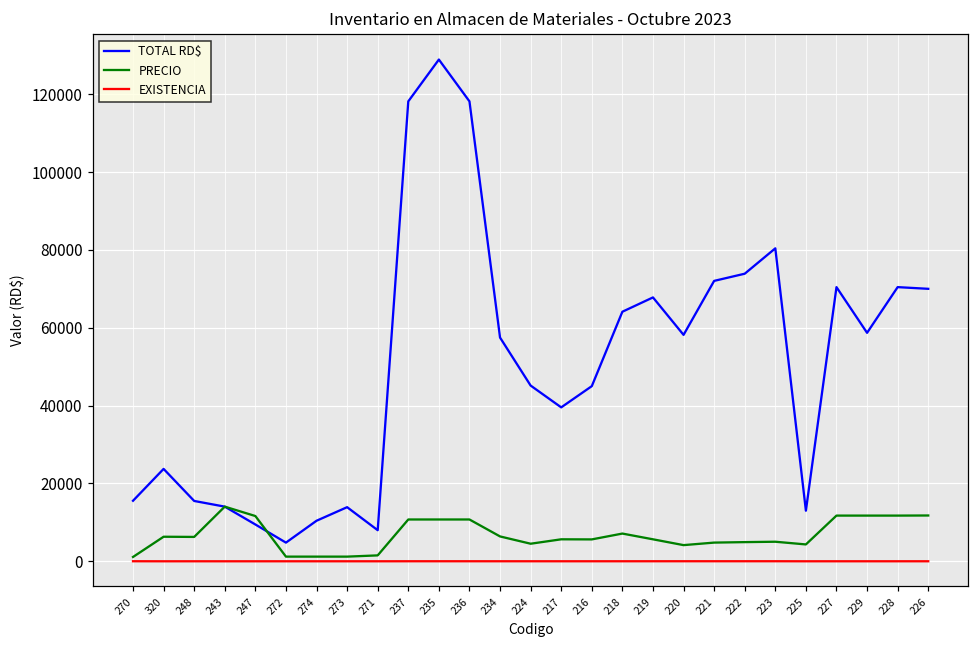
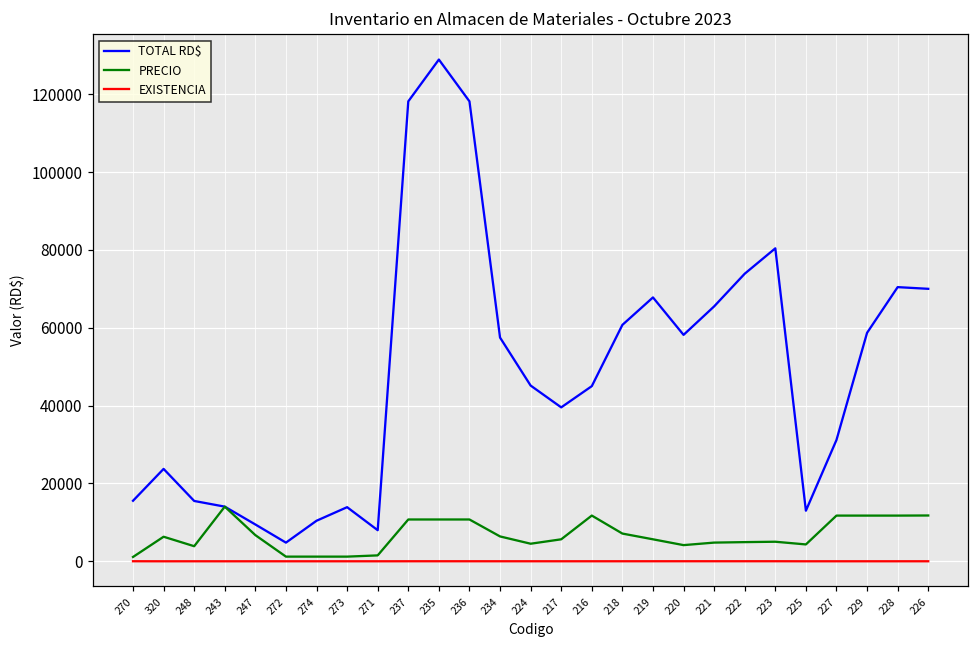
PRECIO, 248: 6000 -> 4000
PRECIO, 247: 12000 -> 7000
PRECIO, 216: 6000 -> 12000
TOTAL RD$, 218: 64000 -> 61000
TOTAL RD$, 221: 72000 -> 65000
TOTAL RD$, 227: 70000 -> 31000
